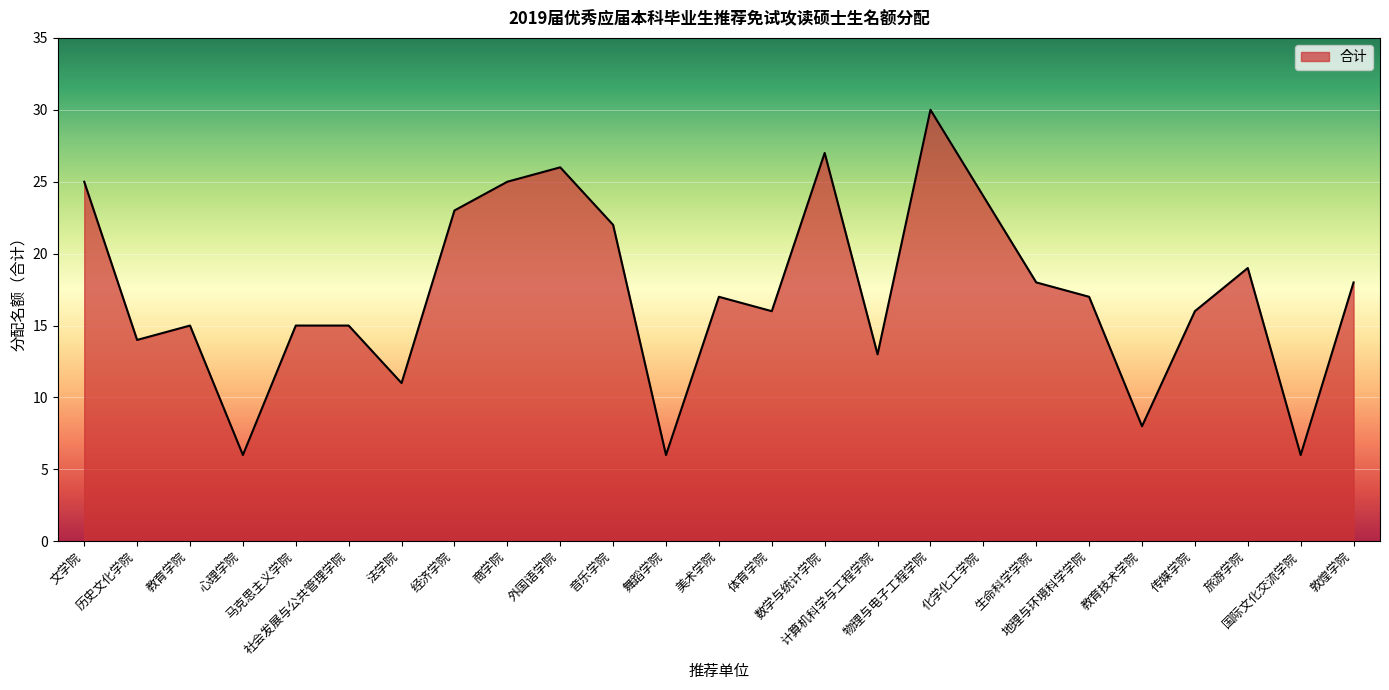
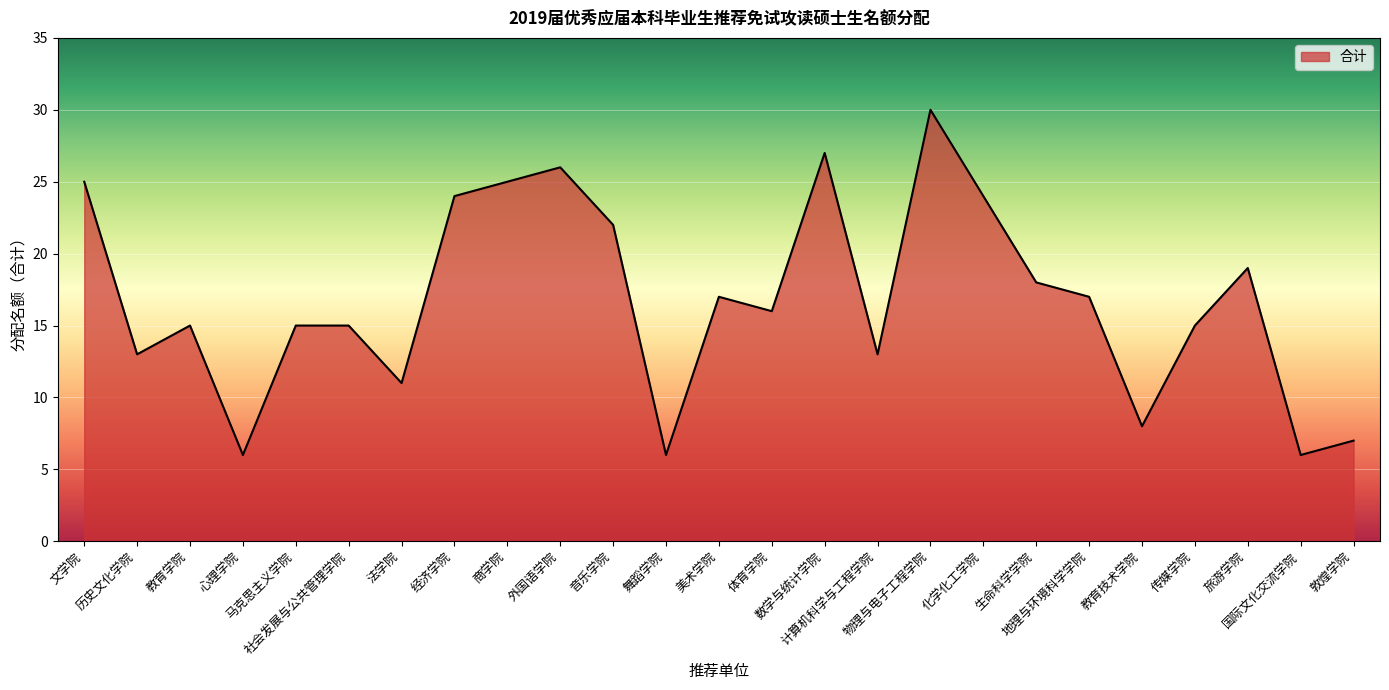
历史文化学院: 14 -> 13
经济学院: 23 -> 24
传媒学院: 16 -> 15
敦煌学院: 18 -> 7
